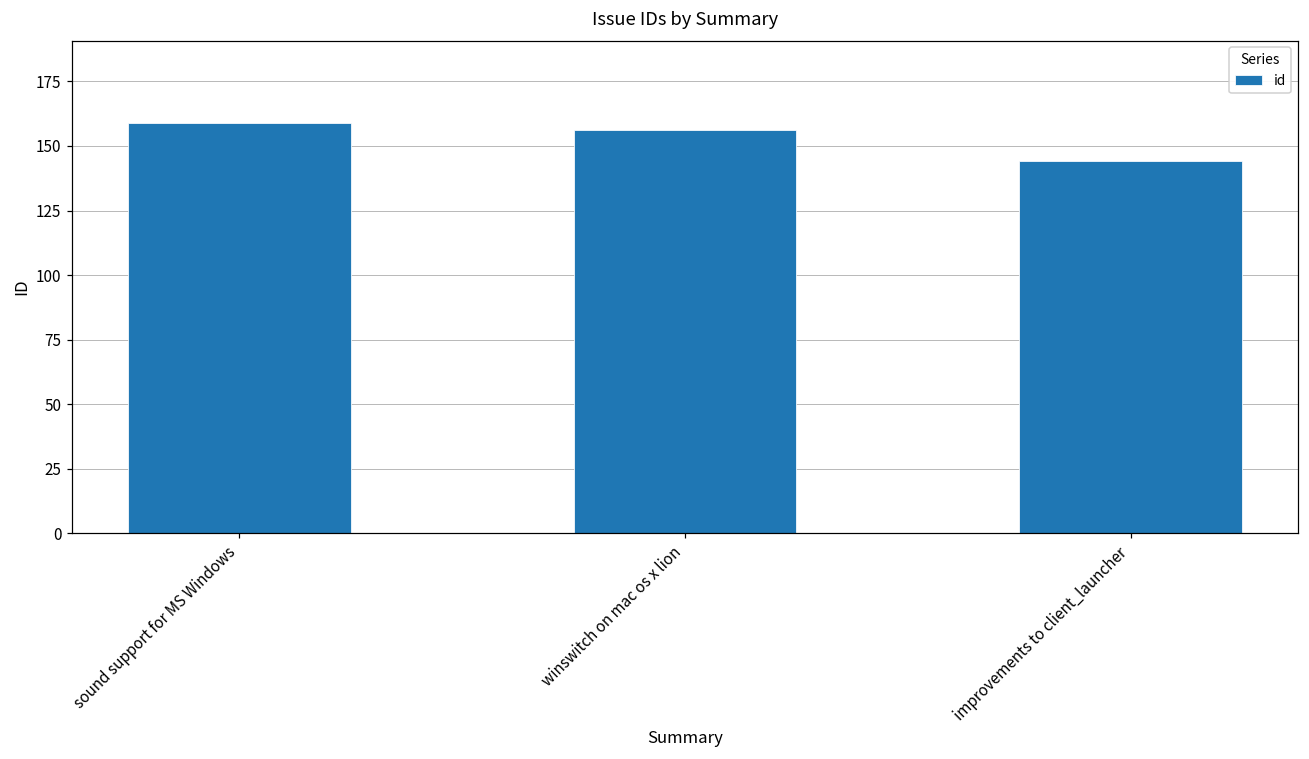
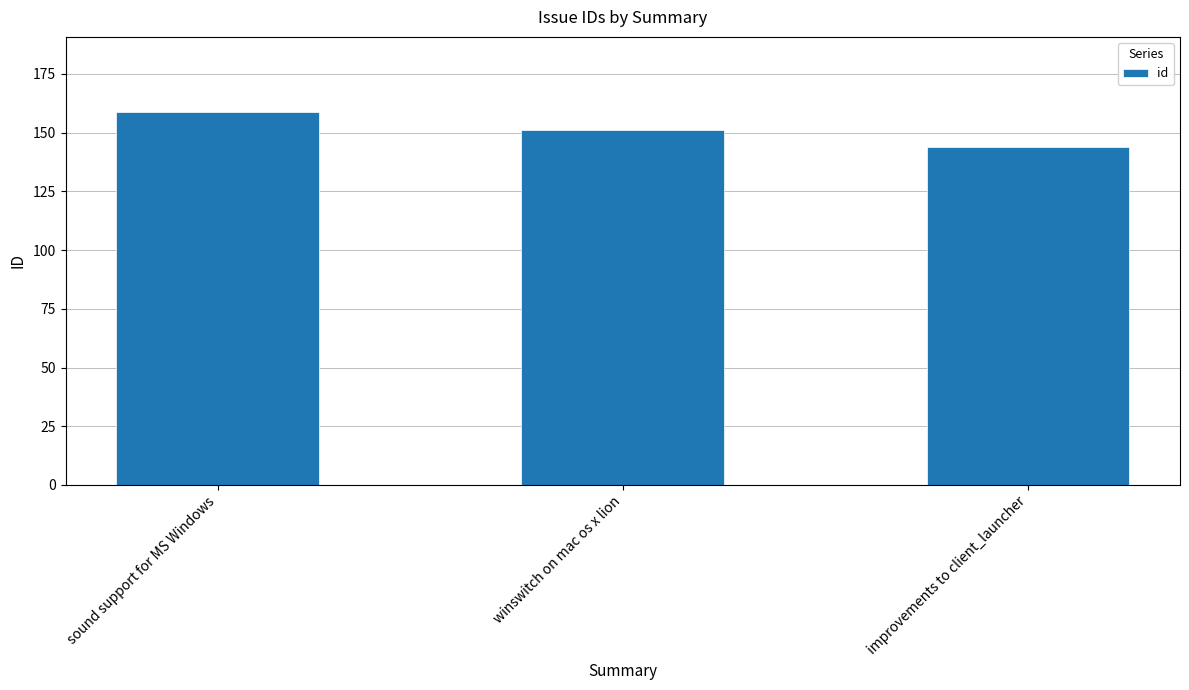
winswitch on mac os x lion: 156 -> 151
